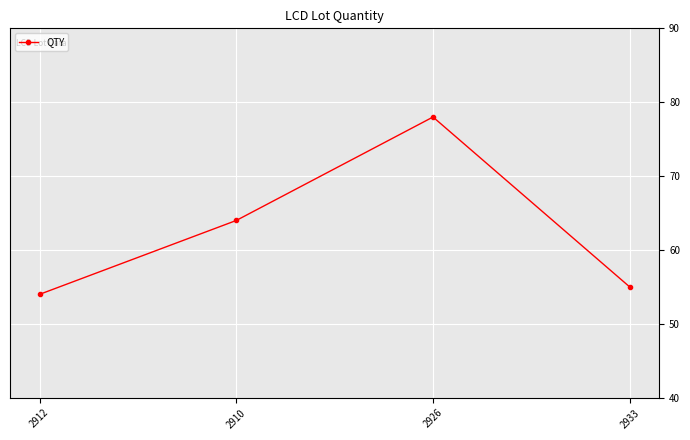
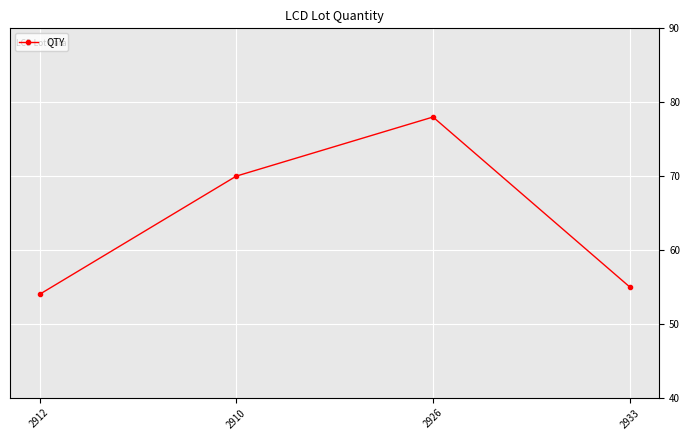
2910: 64 -> 70
